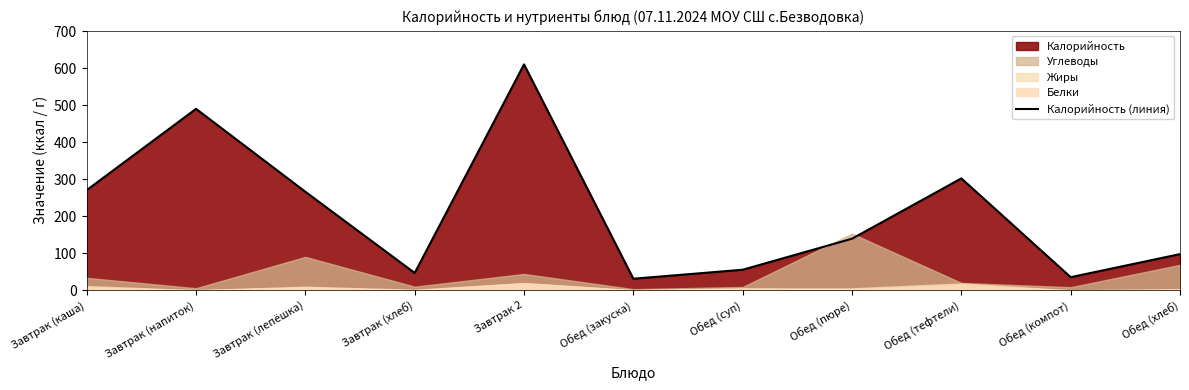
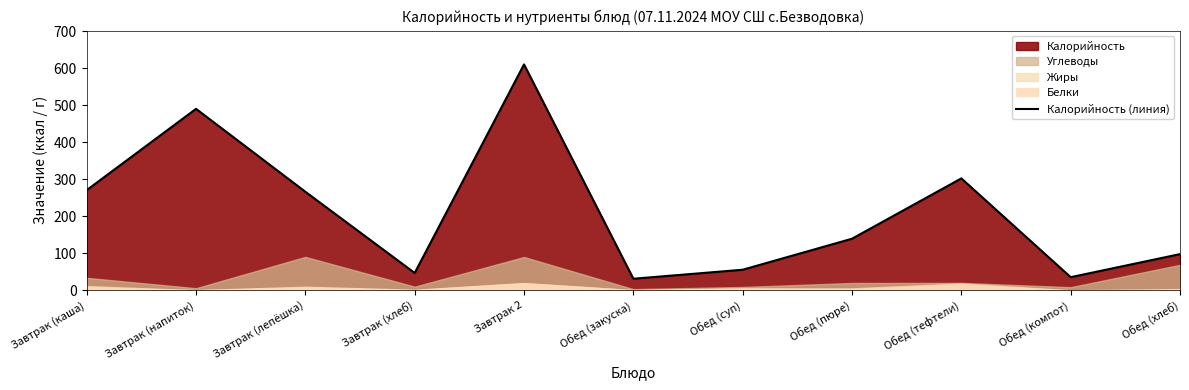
Углеводы, Завтрак 2: 40 -> 90
Углеводы, Обед (пюре): 150 -> 20
